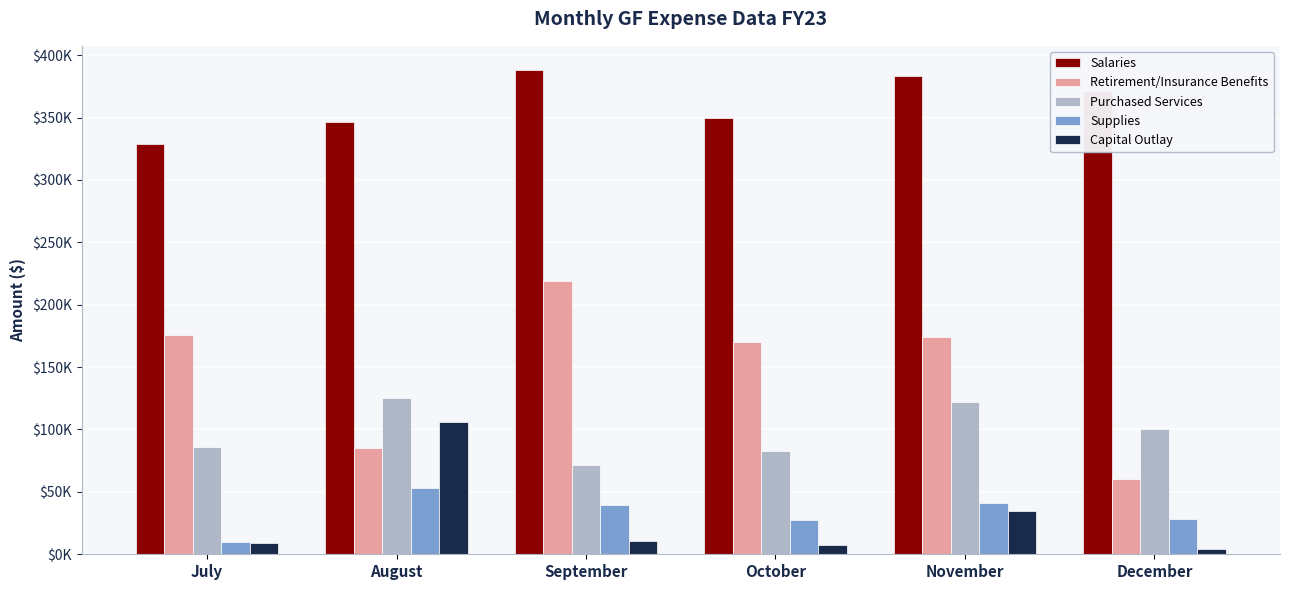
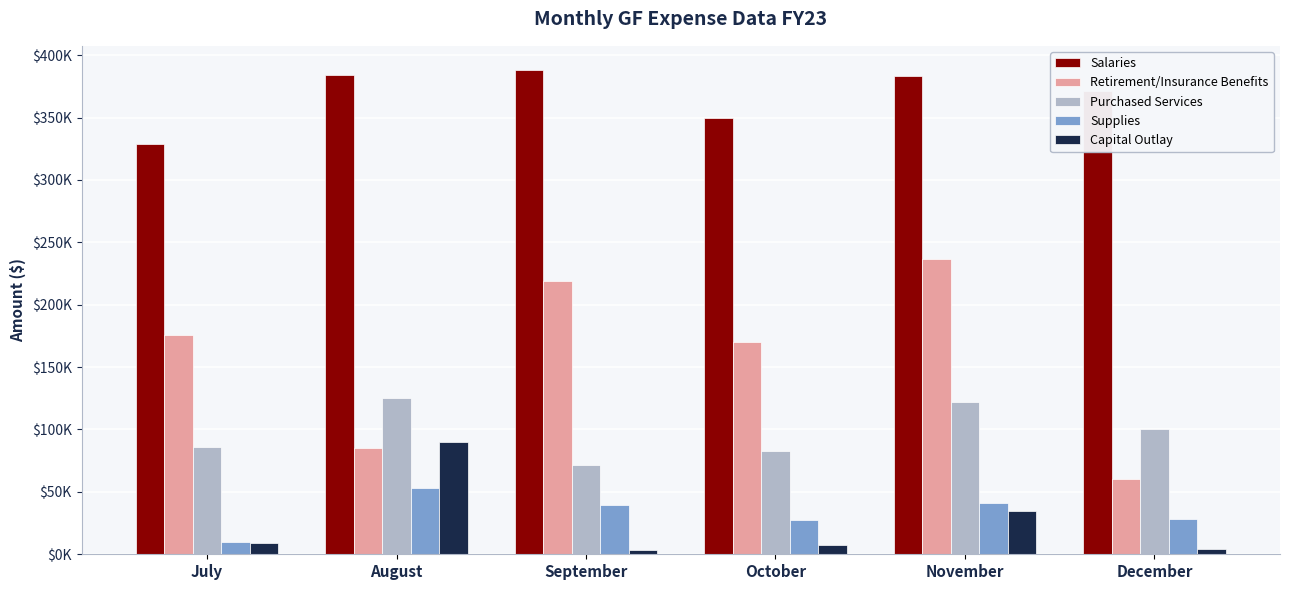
Salaries, August: $347000 -> $384000
Capital Outlay, August: $106000 -> $90000
Capital Outlay, September: $11000 -> $4000
Retirement/Insurance Benefits, November: $174000 -> $237000
